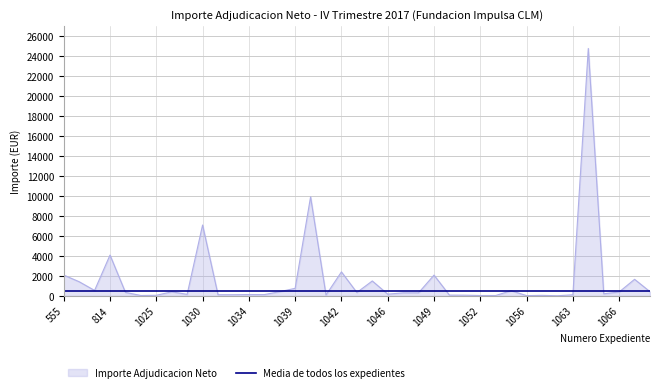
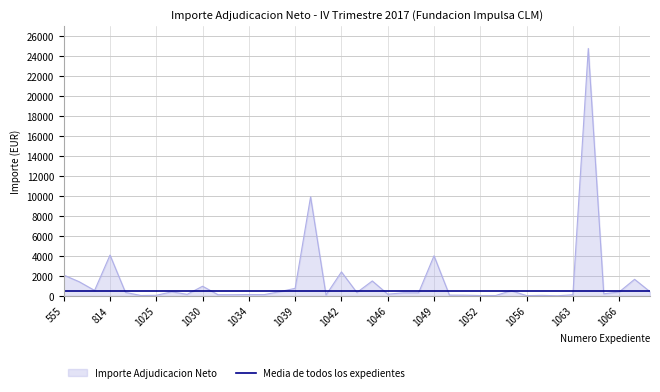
Importe Adjudicacion Neto, 1030: 7000 -> 1000
Importe Adjudicacion Neto, 1049: 2000 -> 4000
